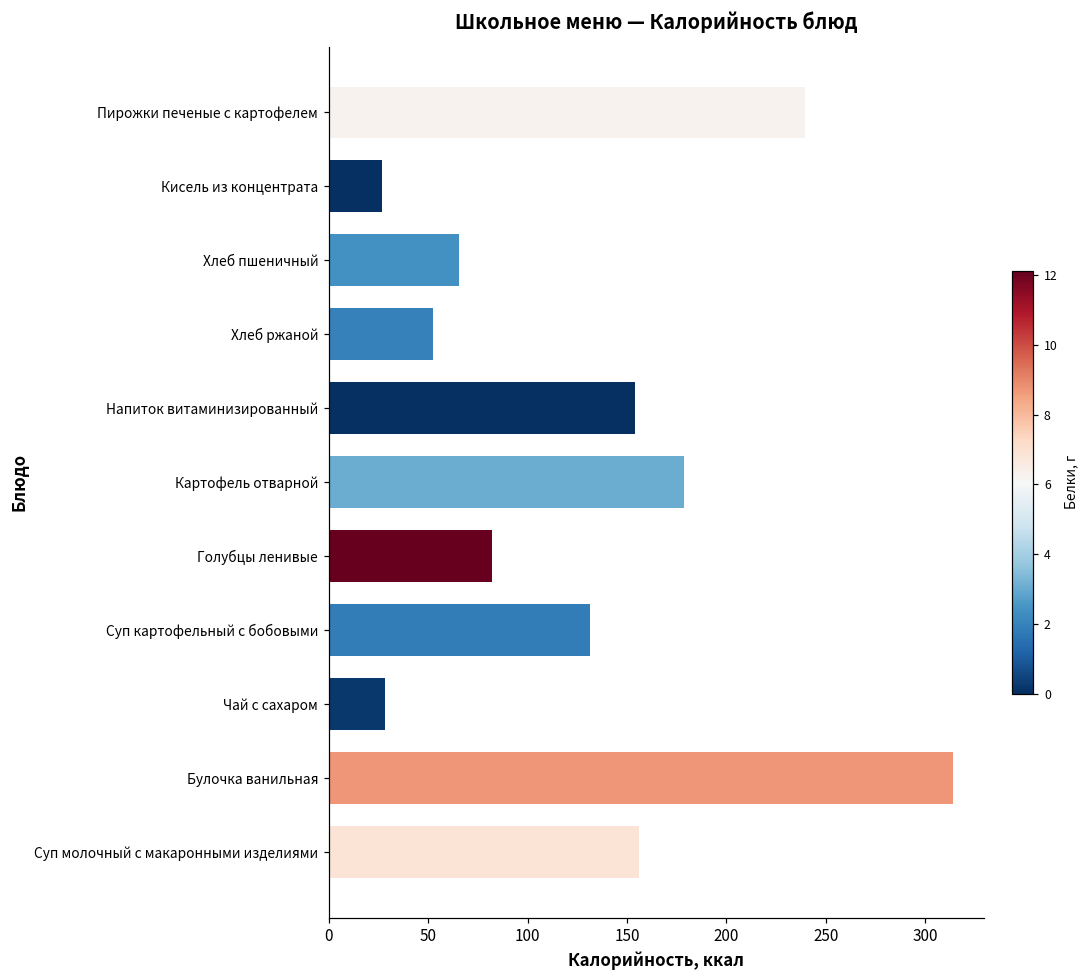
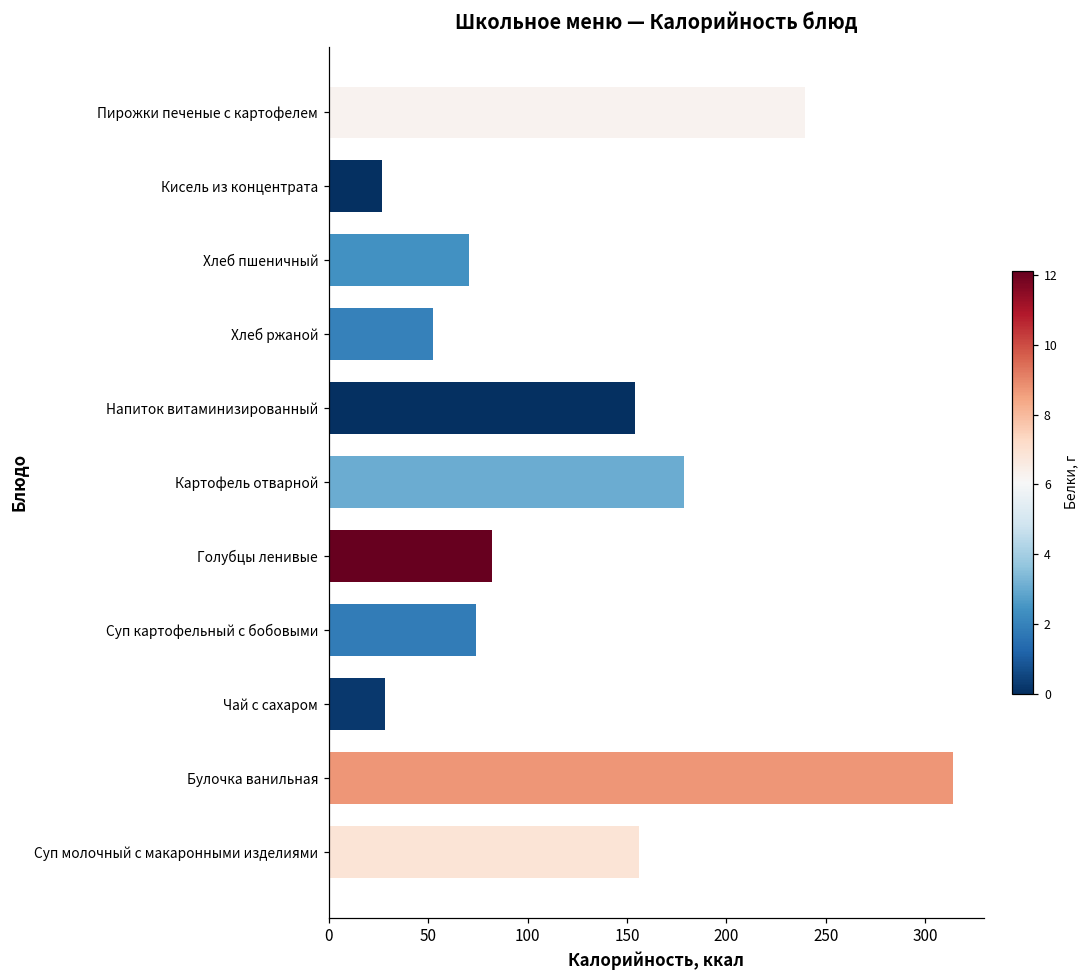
Хлеб пшеничный: 65 -> 71
Суп картофельный с бобовыми: 132 -> 74
